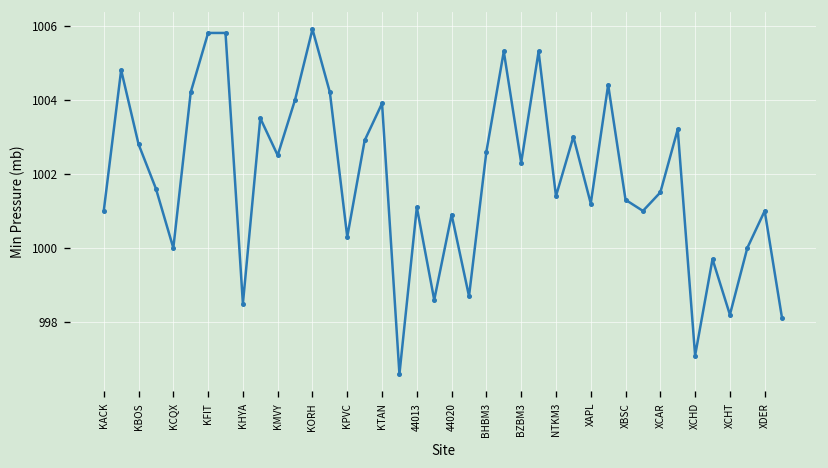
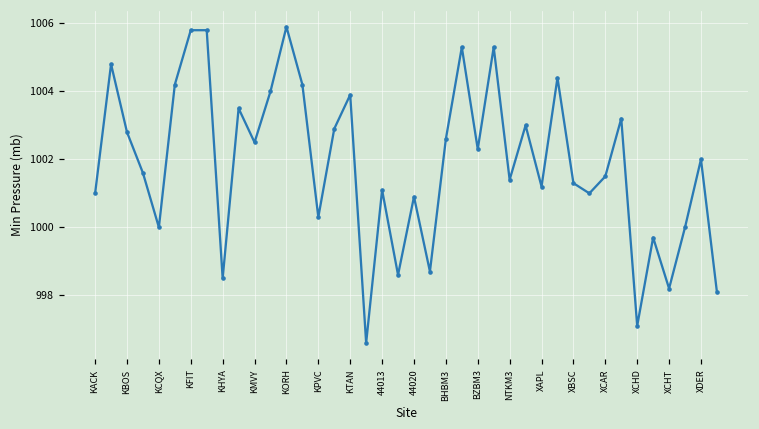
XDER: 1001 -> 1002
